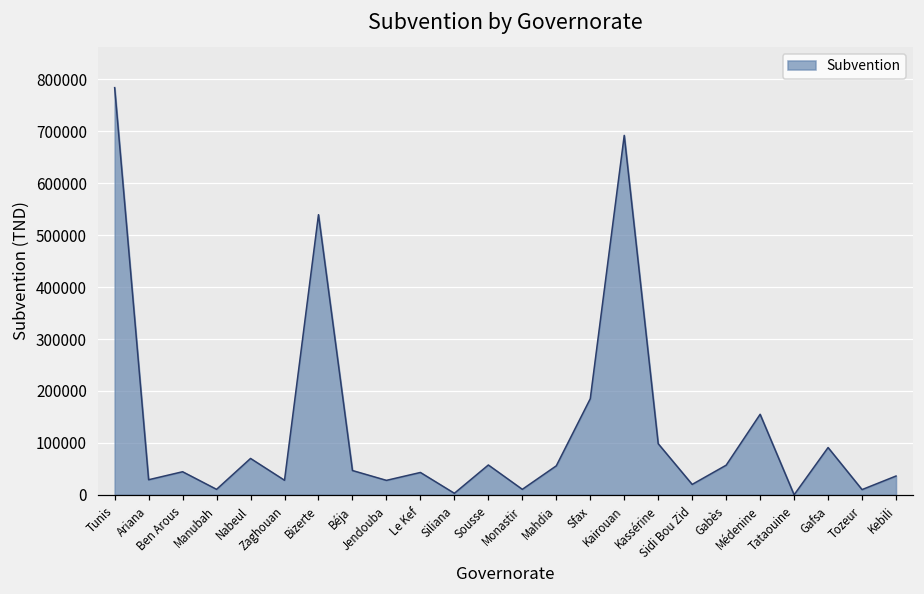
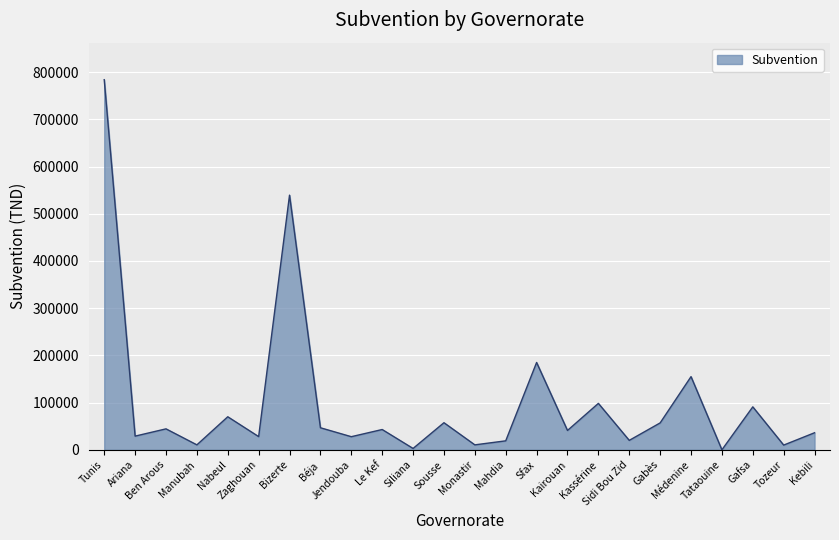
Mahdia: 60000 -> 20000
Kairouan: 690000 -> 40000
